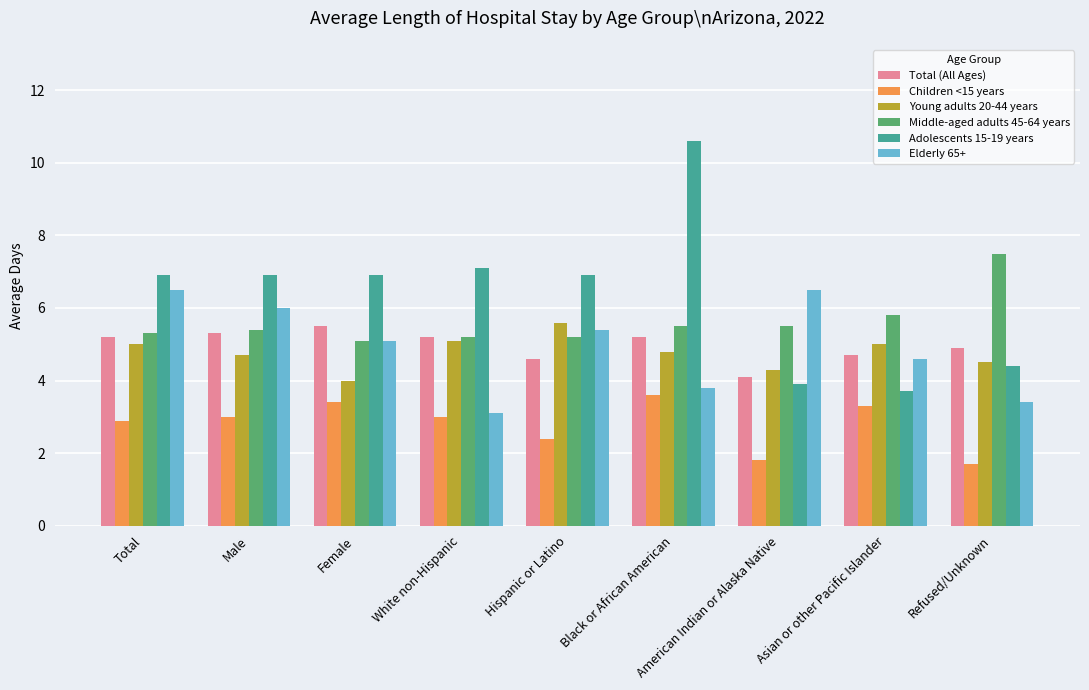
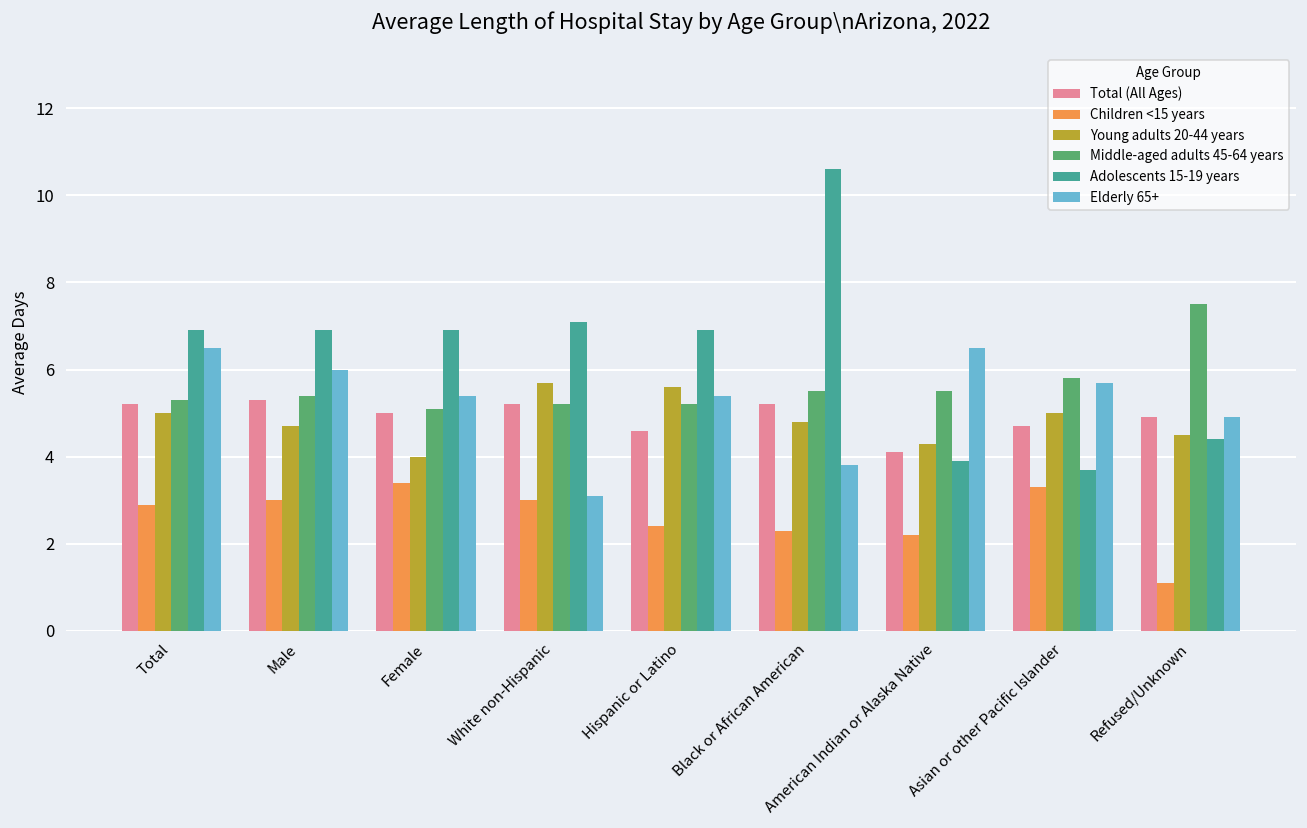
Total (All Ages), Female: 5.5 -> 5.0
Elderly 65+, Female: 5.1 -> 5.4
Young adults 20-44 years, White non-Hispanic: 5.1 -> 5.7
Children <15 years, Black or African American: 3.6 -> 2.3
Children <15 years, American Indian or Alaska Native: 1.8 -> 2.2
Elderly 65+, Asian or other Pacific Islander: 4.6 -> 5.7
Children <15 years, Refused/Unknown: 1.7 -> 1.1
Elderly 65+, Refused/Unknown: 3.4 -> 4.9
